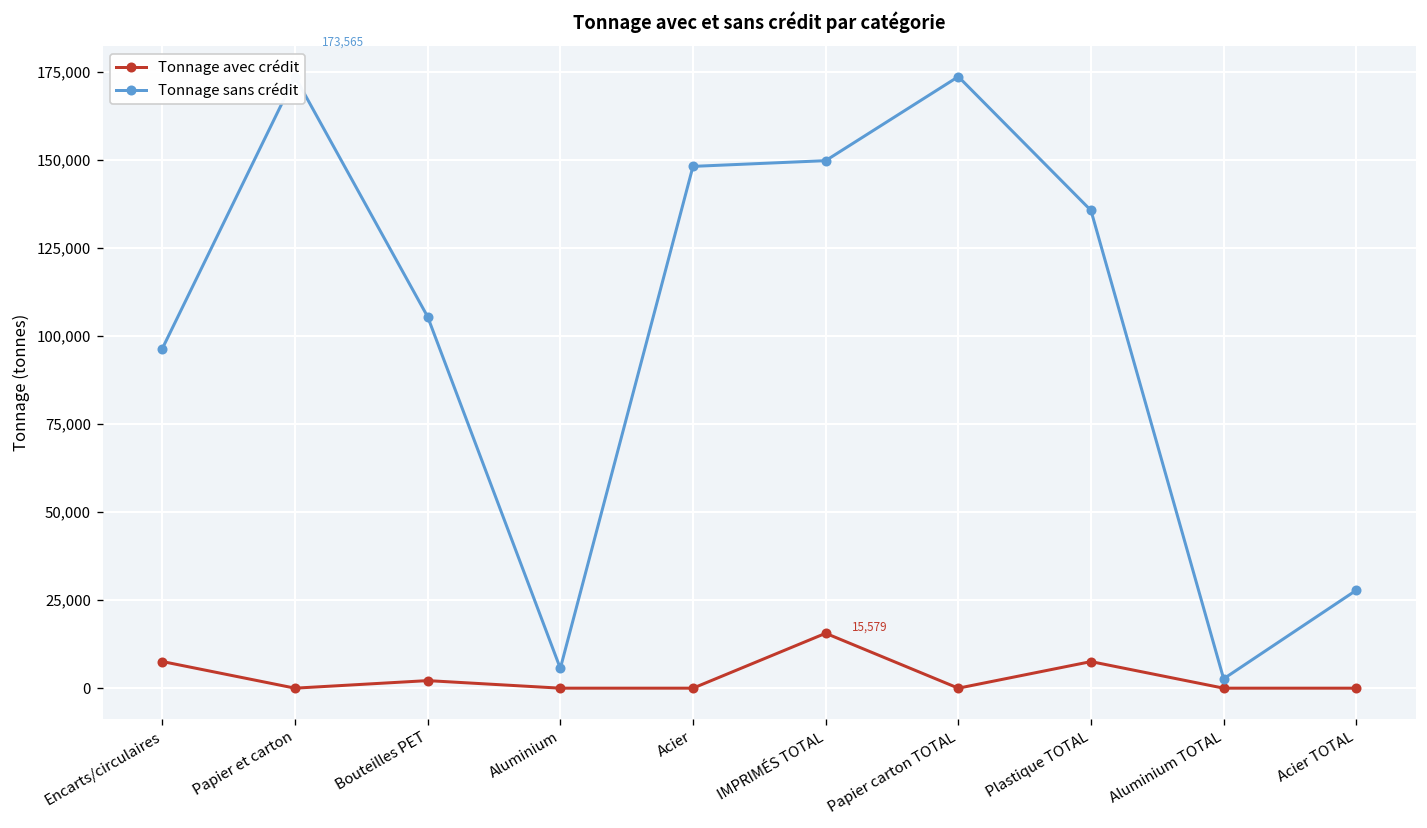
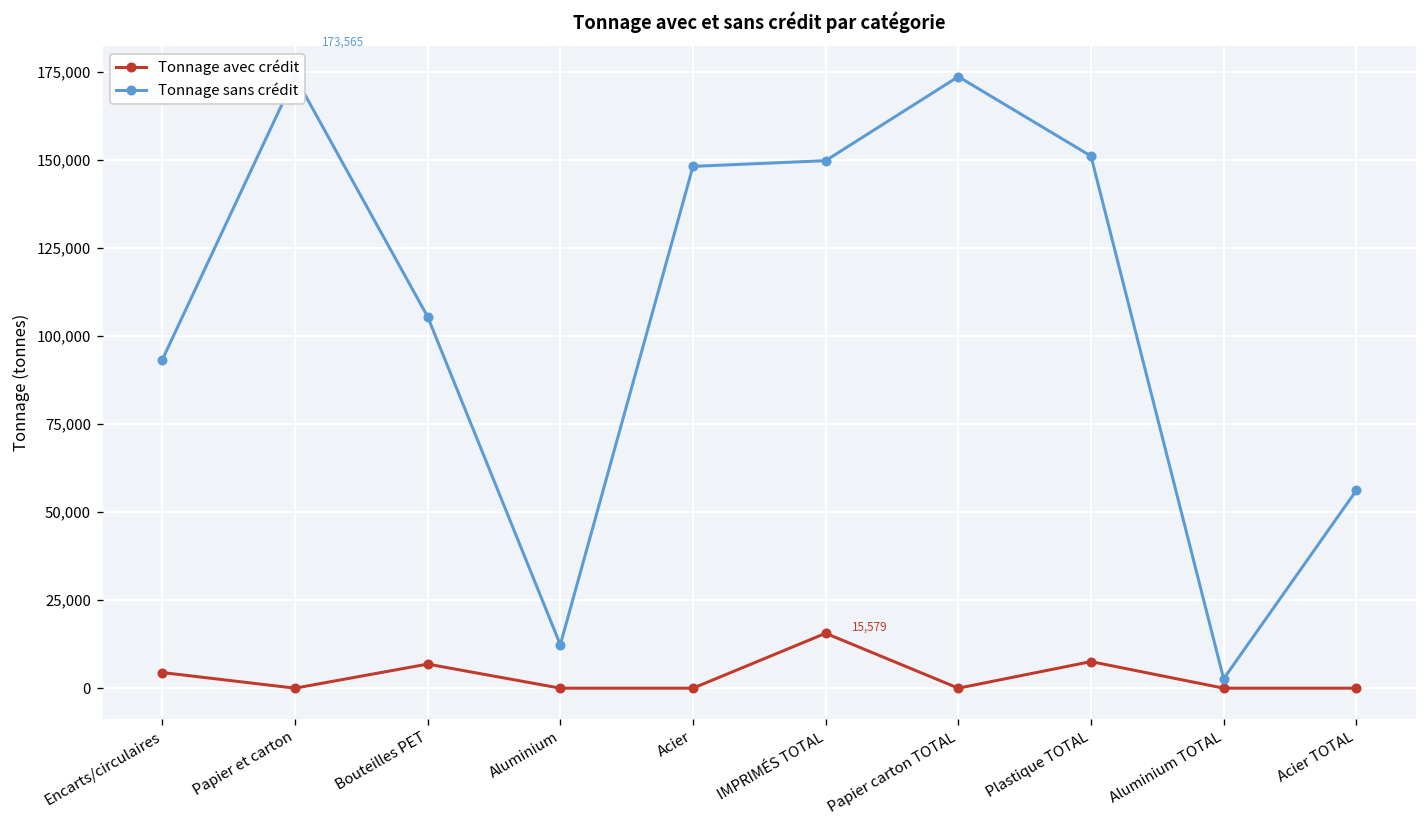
Tonnage avec crédit, Encarts/circulaires: 8,000 -> 4,000
Tonnage sans crédit, Encarts/circulaires: 96,000 -> 93,000
Tonnage avec crédit, Bouteilles PET: 2,000 -> 7,000
Tonnage sans crédit, Aluminium: 6,000 -> 12,000
Tonnage sans crédit, Plastique TOTAL: 136,000 -> 151,000
Tonnage sans crédit, Acier TOTAL: 28,000 -> 56,000
